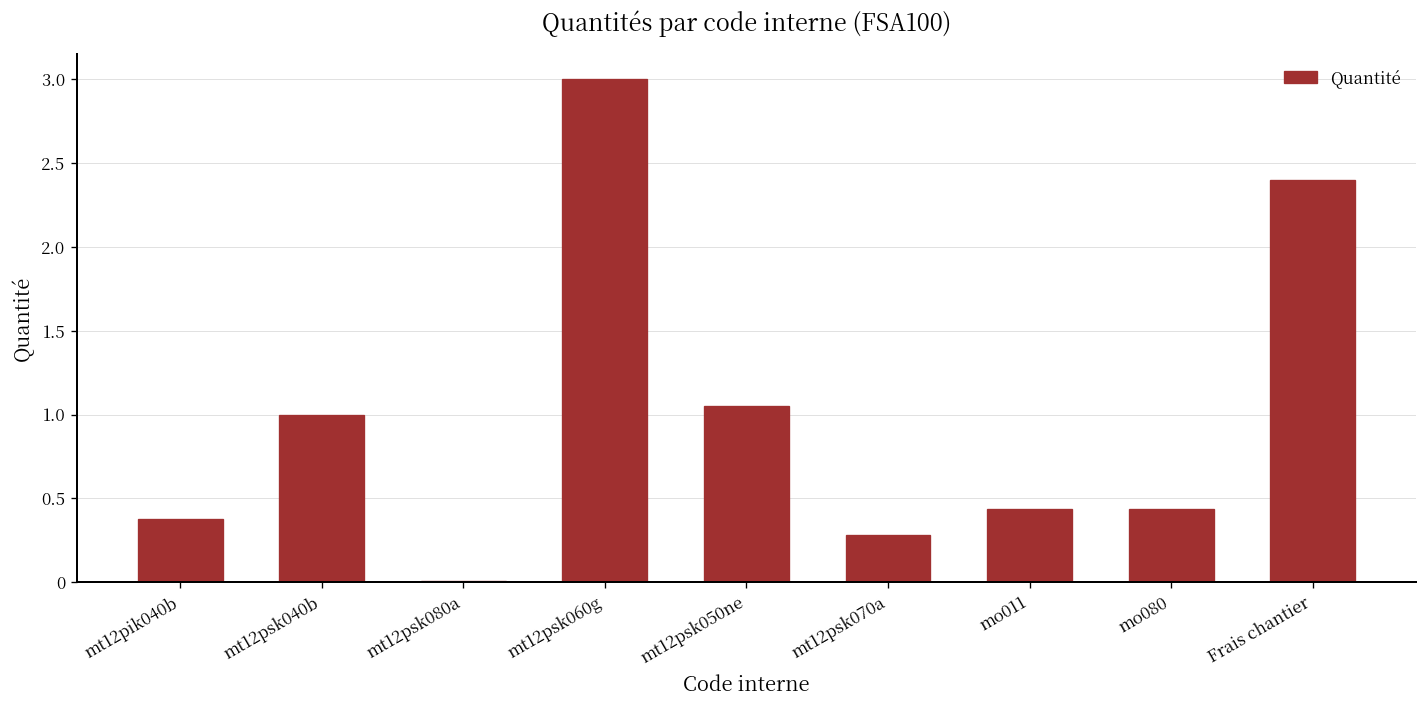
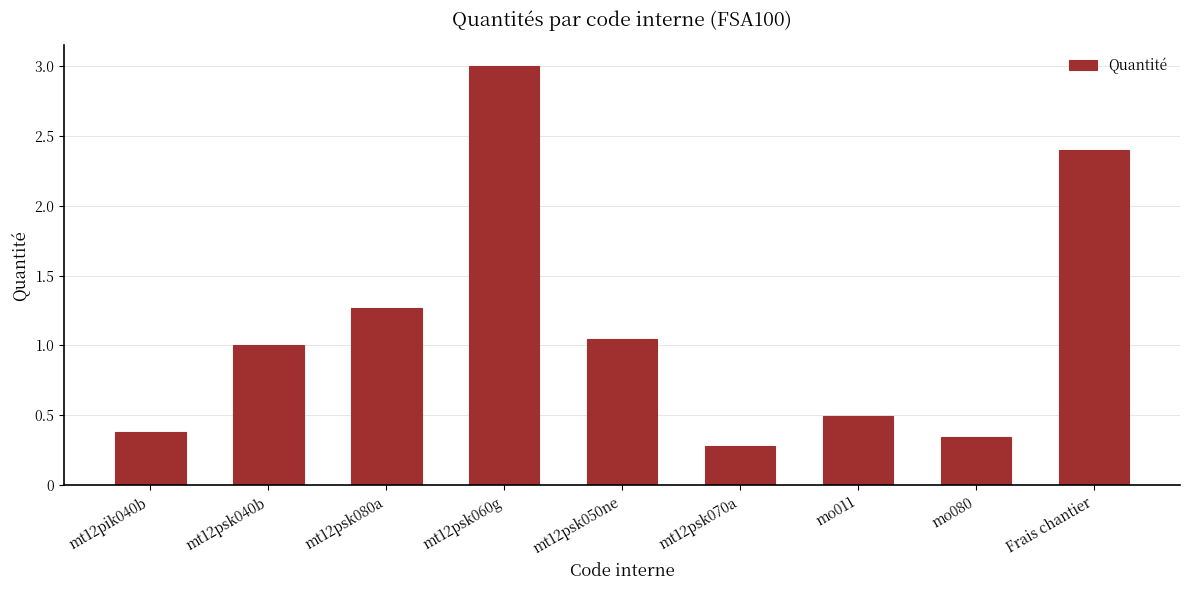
mt12psk080a: 0.01 -> 1.27
mo011: 0.44 -> 0.50
mo080: 0.44 -> 0.34
